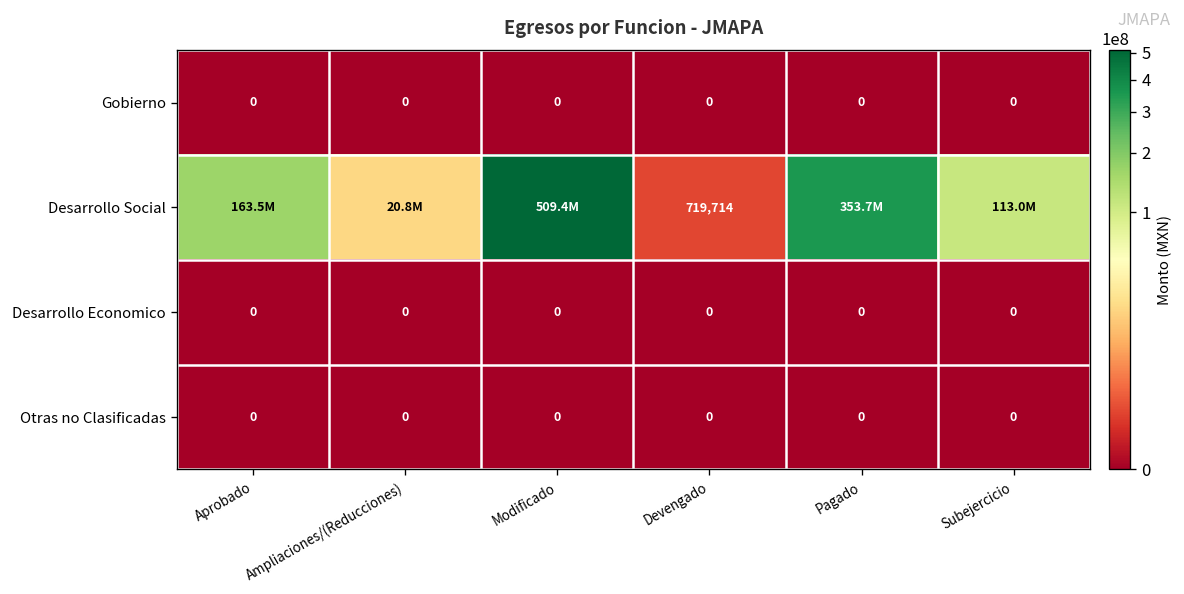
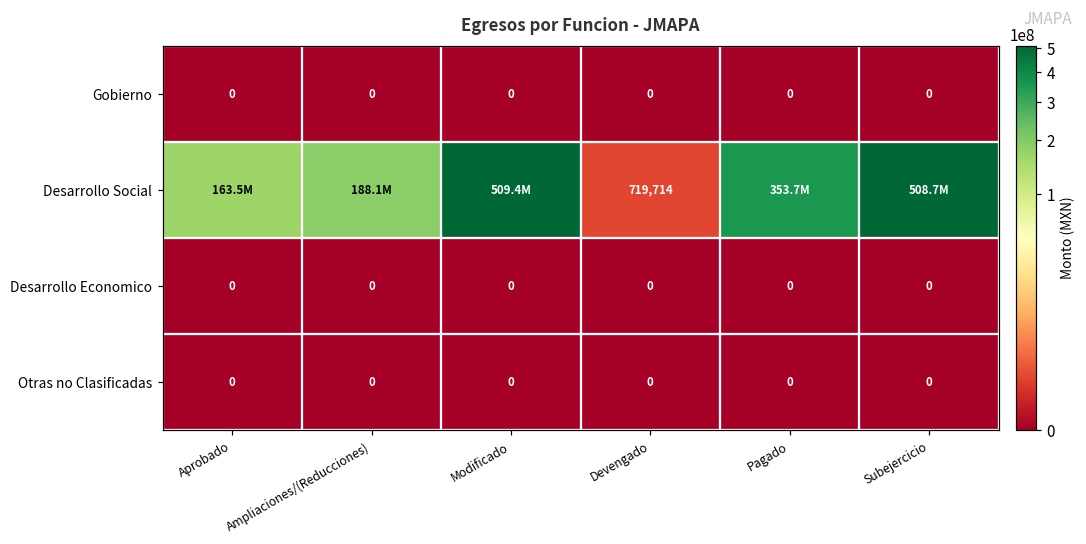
Desarrollo Social, Ampliaciones/(Reducciones): 20.8M -> 188.1M
Desarrollo Social, Subejercicio: 113.0M -> 508.7M
